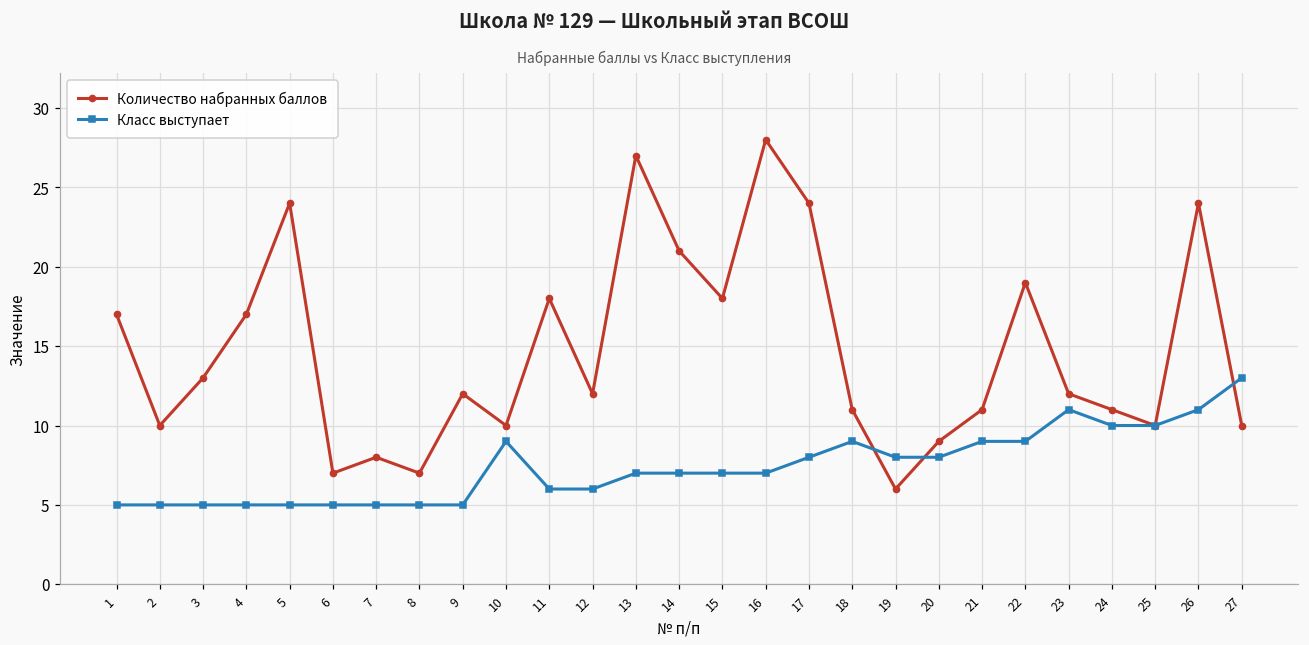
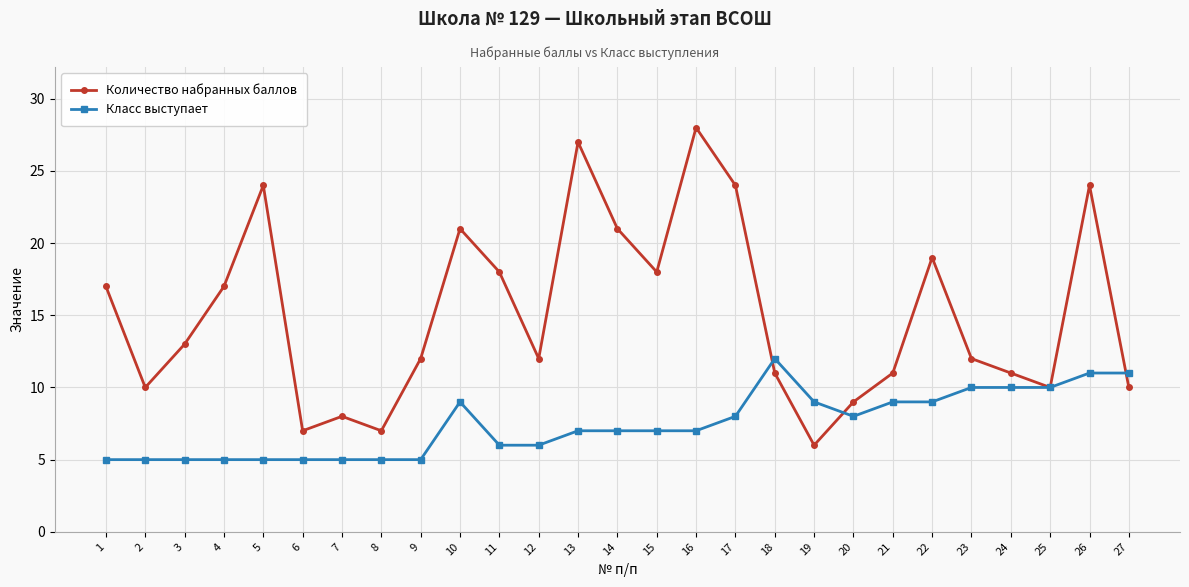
Количество набранных баллов, 10: 10 -> 21
Класс выступает, 18: 9 -> 12
Класс выступает, 19: 8 -> 9
Класс выступает, 23: 11 -> 10
Класс выступает, 27: 13 -> 11
